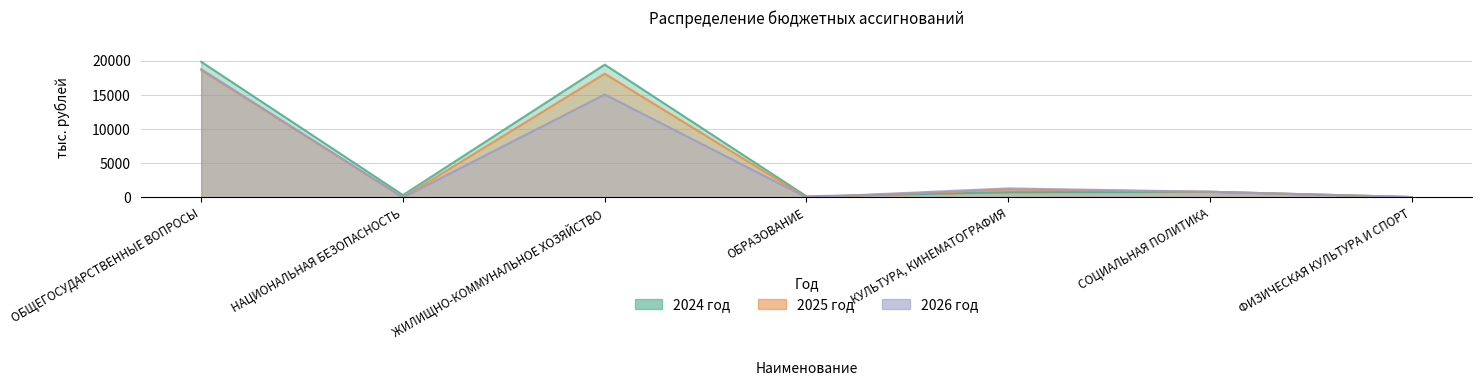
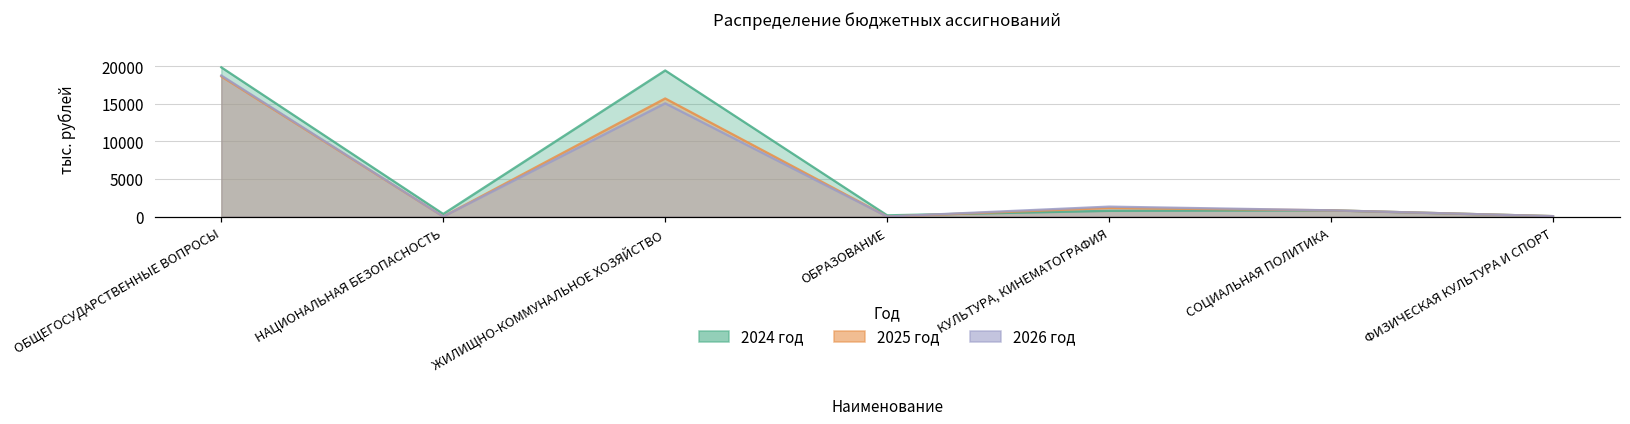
2025 год, ЖИЛИЩНО-КОММУНАЛЬНОЕ ХОЗЯЙСТВО: 18000 -> 16000
